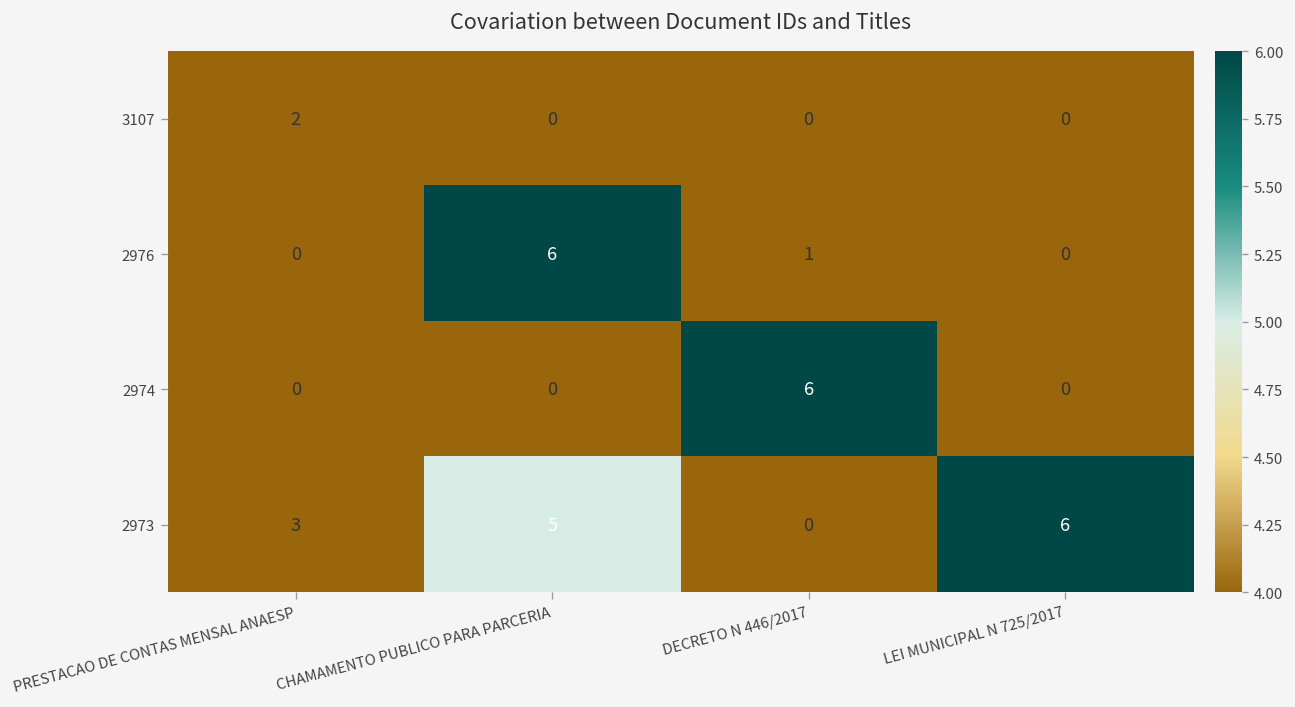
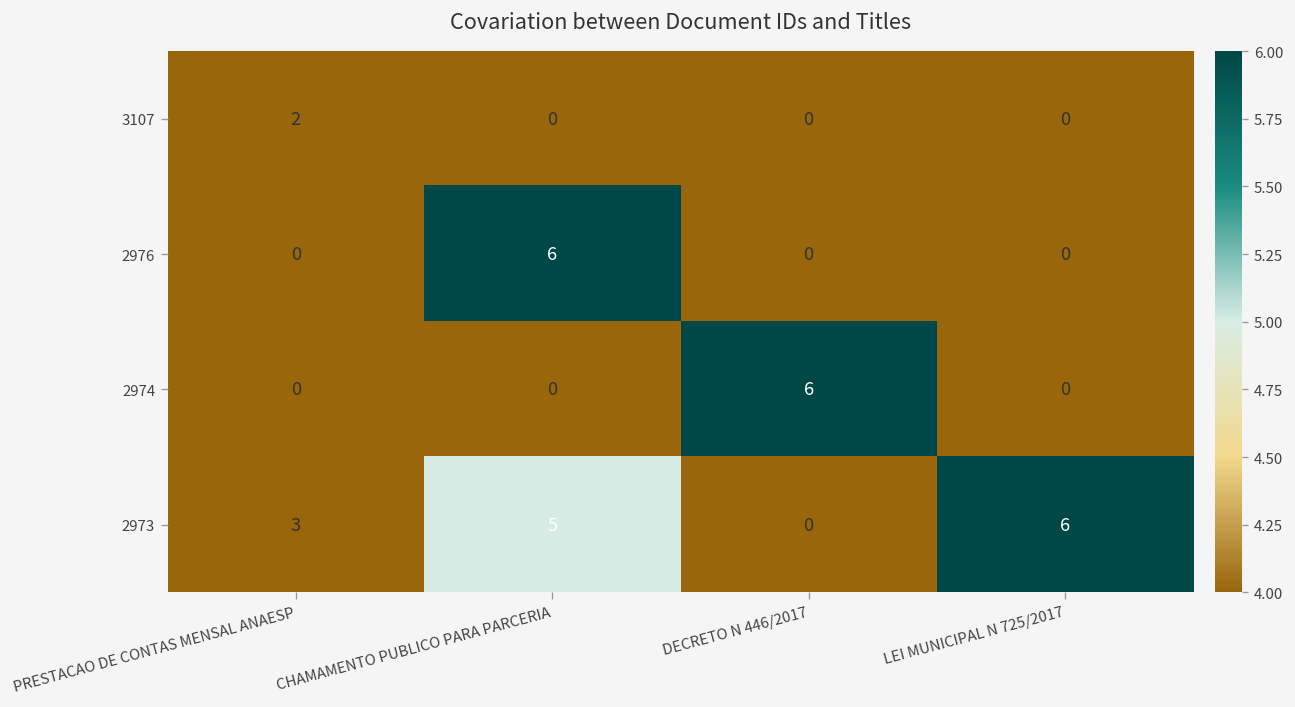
2976, DECRETO N 446/2017: 1 -> 0
